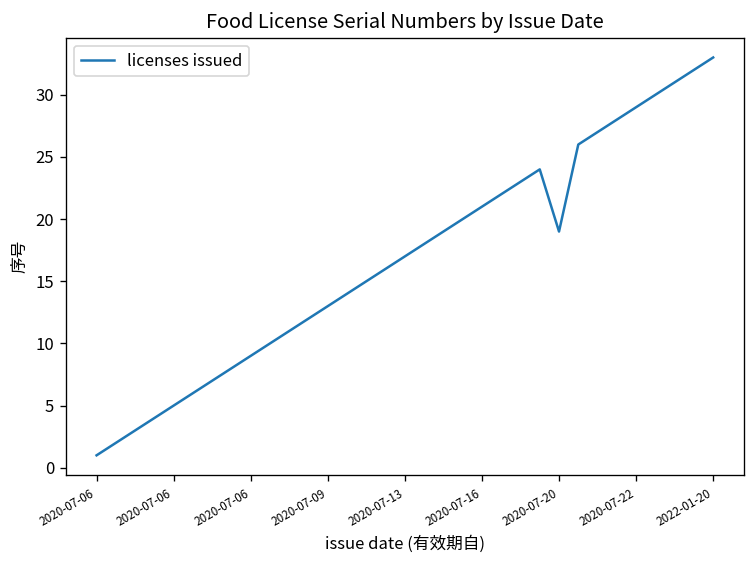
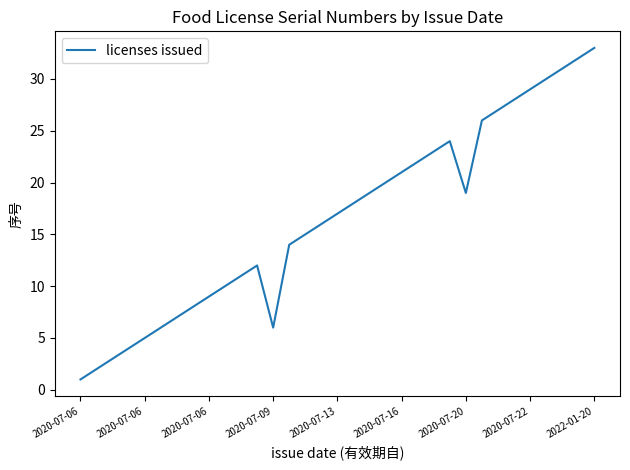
2020-07-09: 13 -> 6
